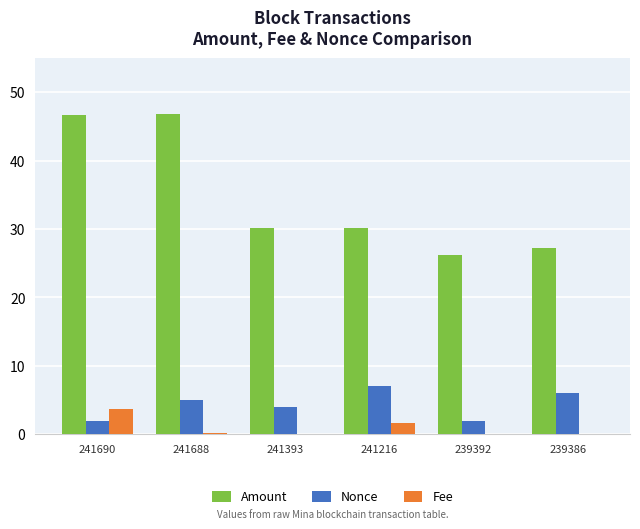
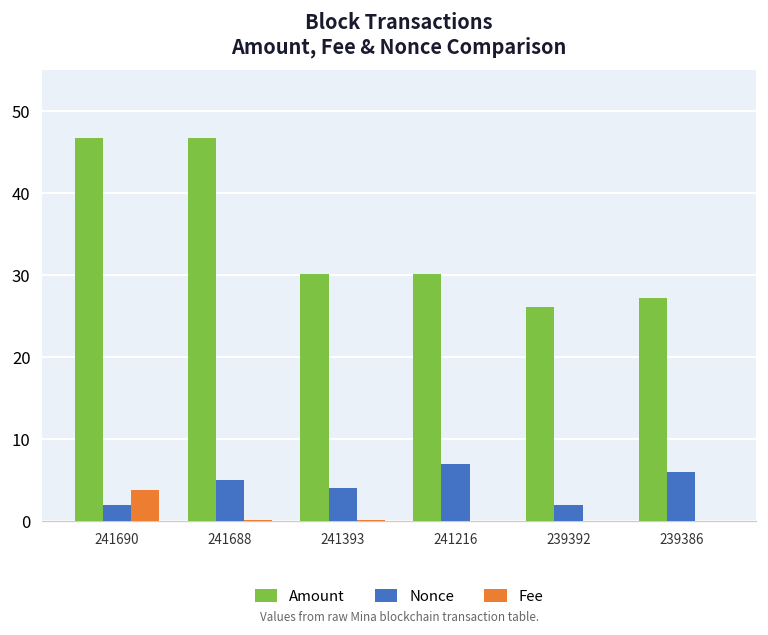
Fee, 241216: 2 -> 0
